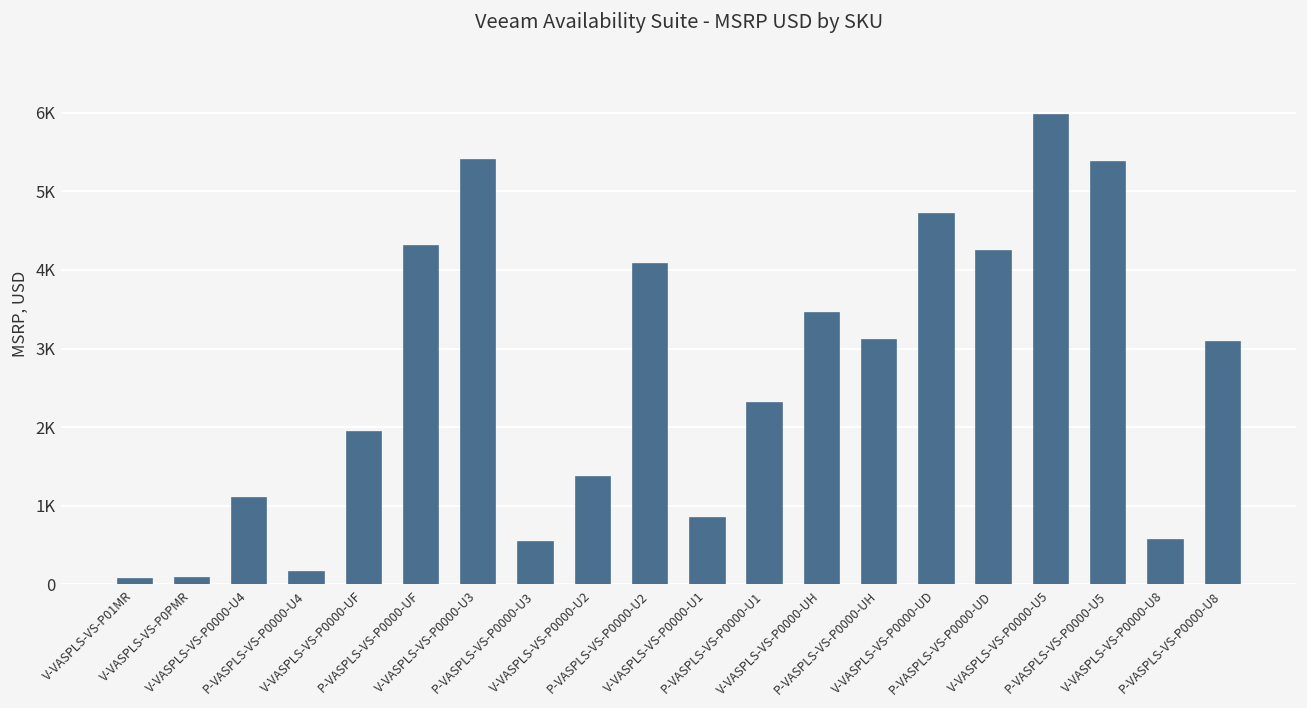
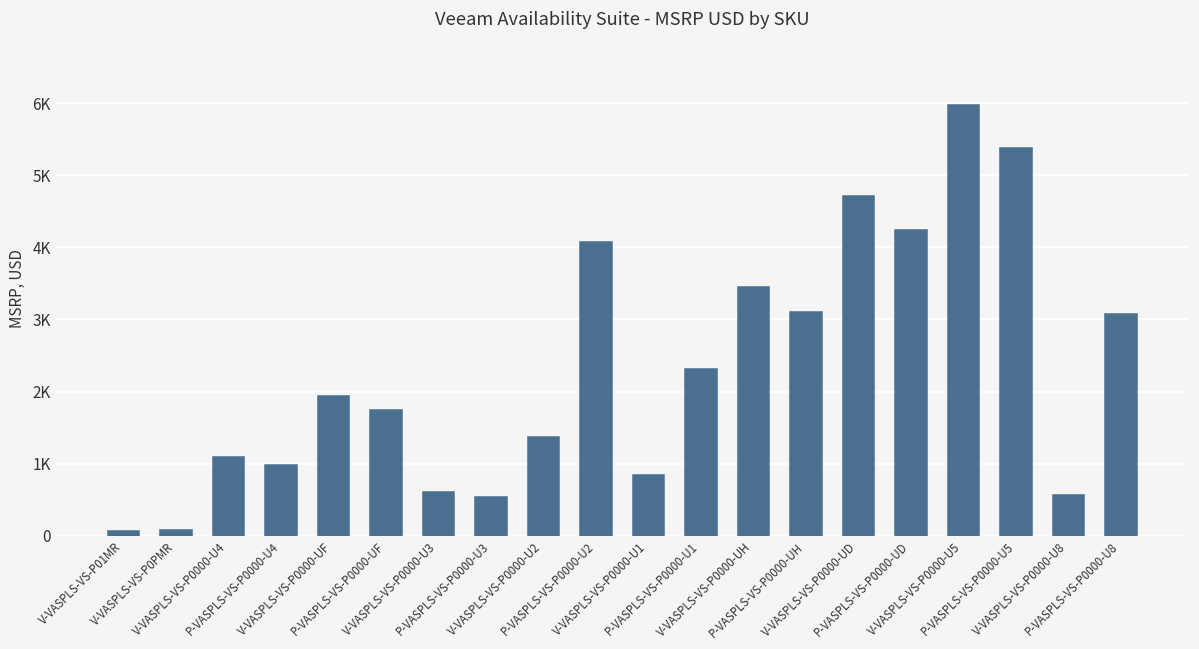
P-VASPLS-VS-P0000-U4: 200 -> 1000
P-VASPLS-VS-P0000-UF: 4300 -> 1700
V-VASPLS-VS-P0000-U3: 5400 -> 600
